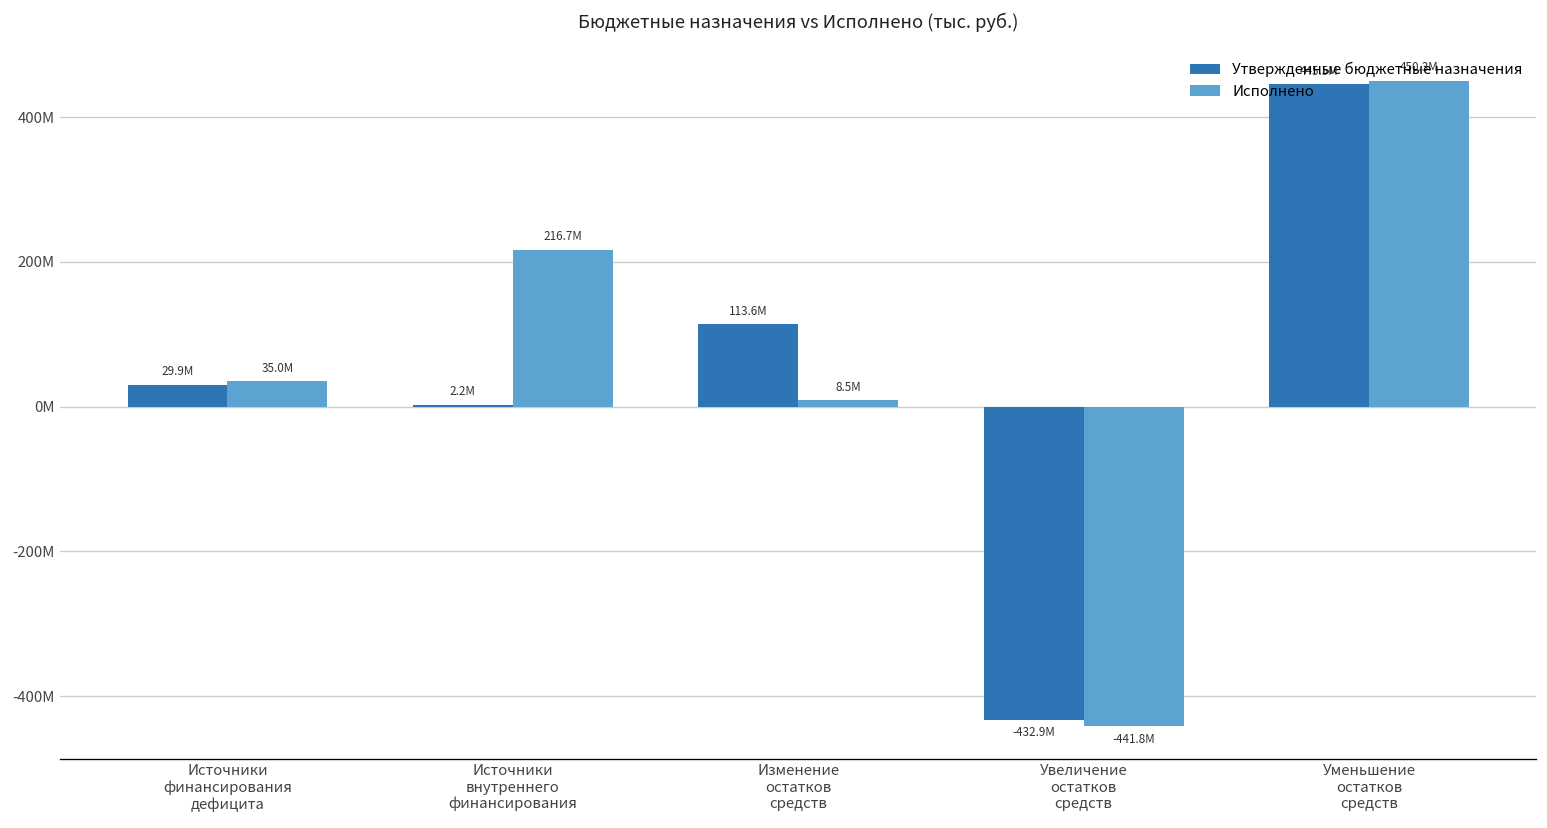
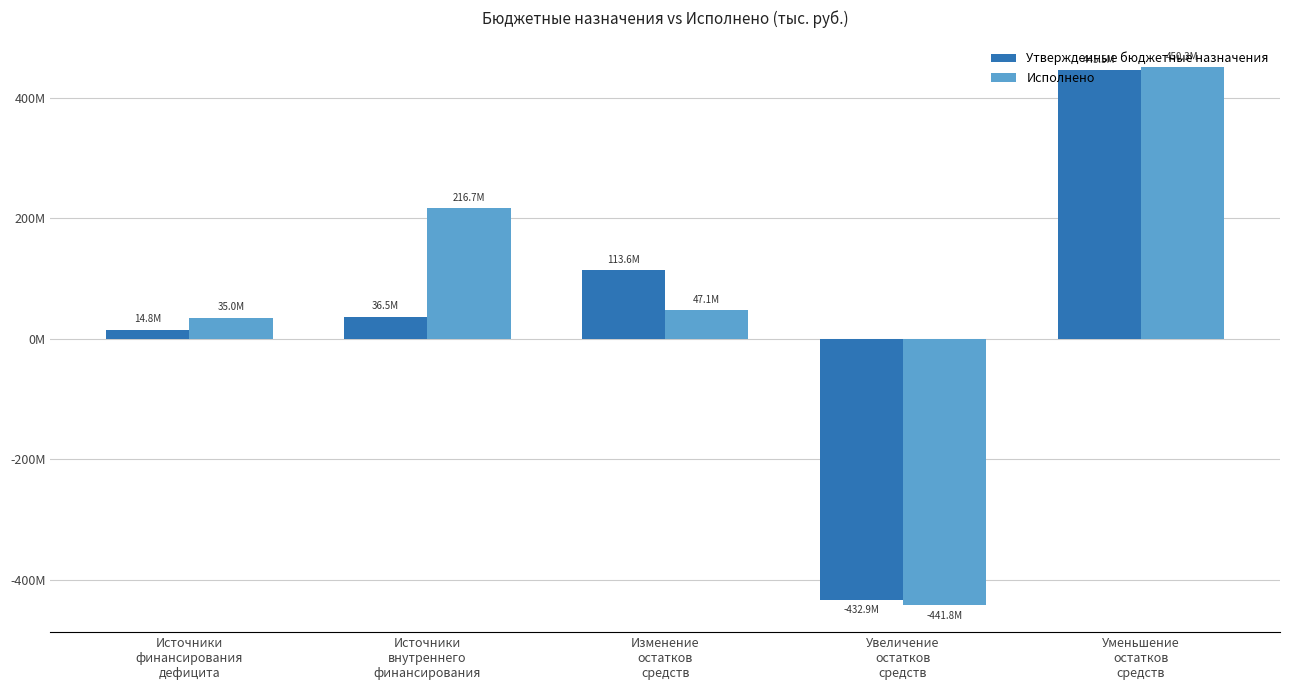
Утвержденные бюджетные назначения, Источники финансирования дефицита: 29.9M -> 14.8M
Утвержденные бюджетные назначения, Источники внутреннего финансирования: 2.2M -> 36.5M
Исполнено, Изменение остатков средств: 8.5M -> 47.1M
